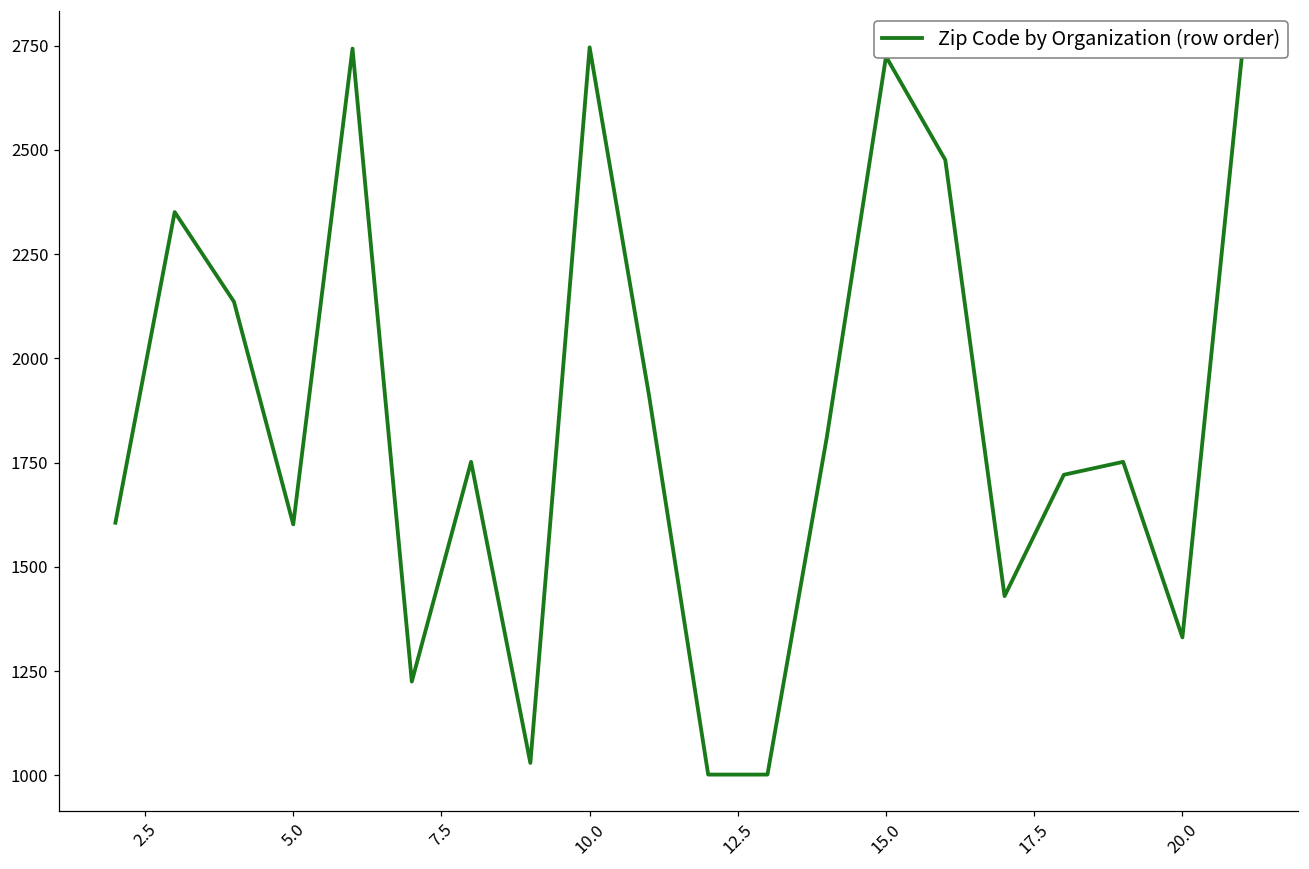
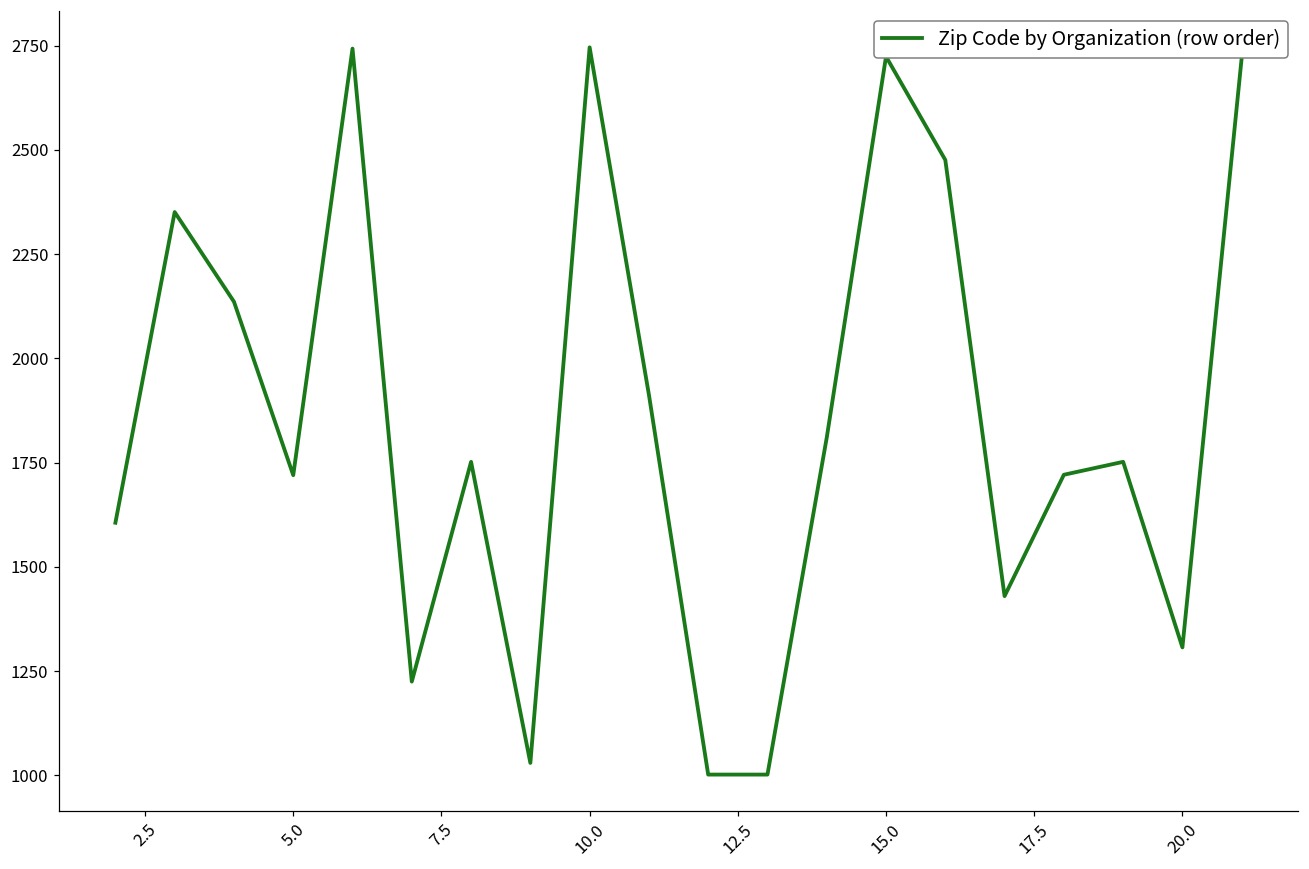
5.0: 1600 -> 1720
20.0: 1330 -> 1310
